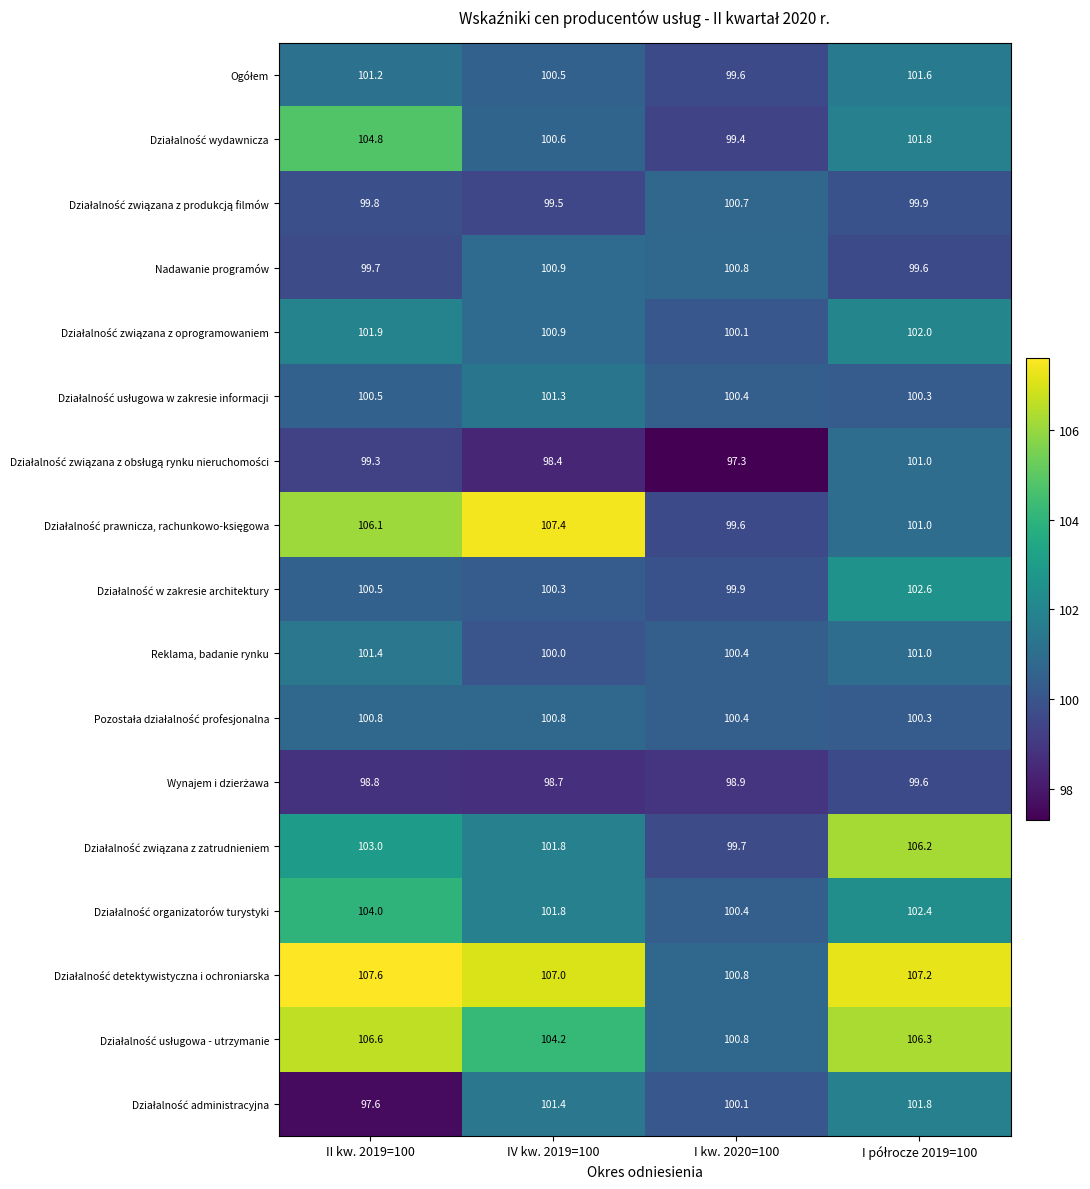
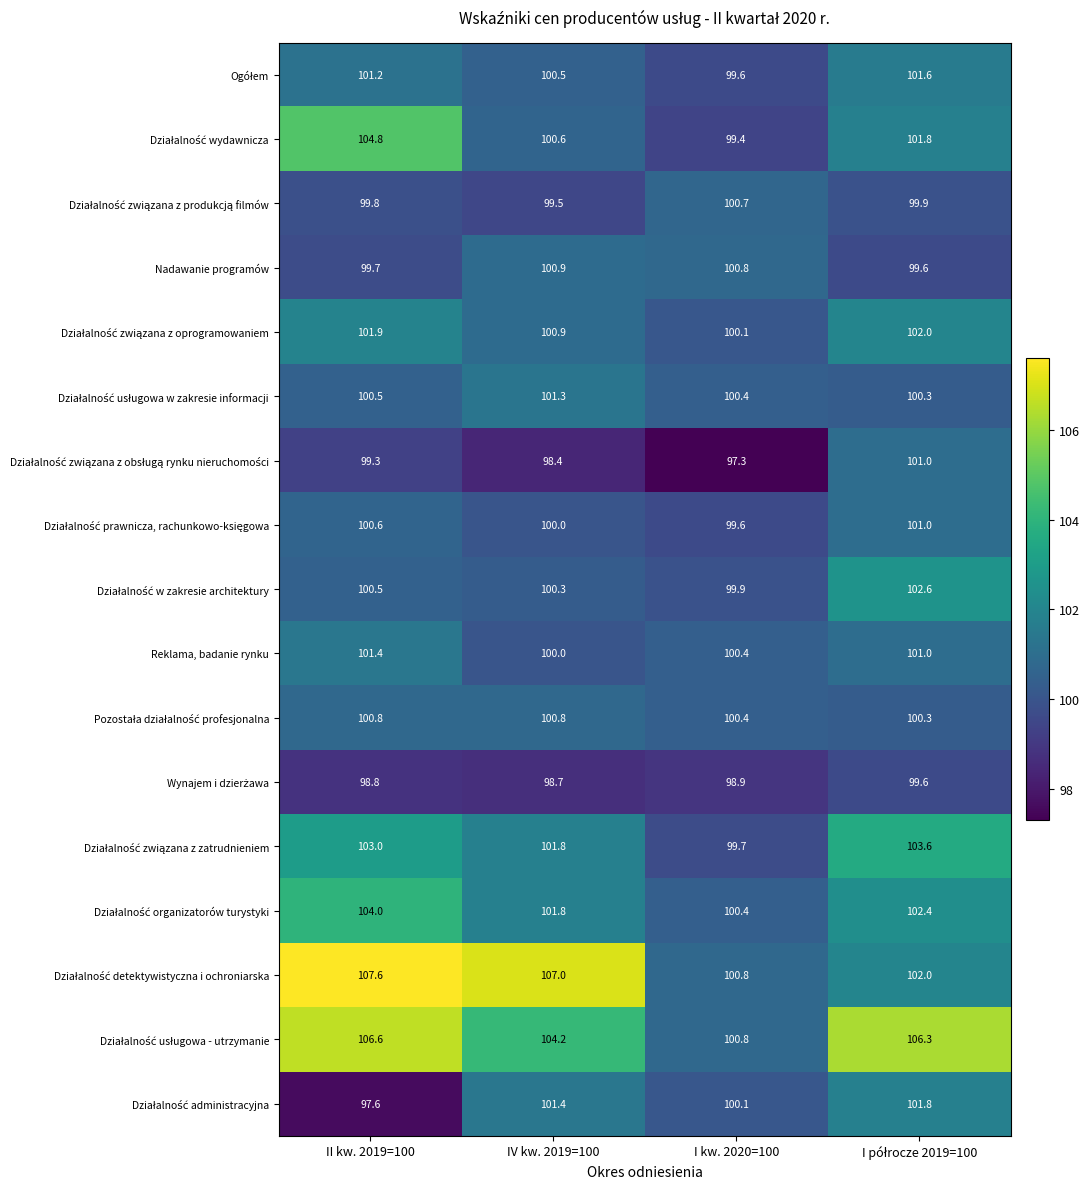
Działalność prawnicza, rachunkowo-księgowa, II kw. 2019=100: 106.1 -> 100.6
Działalność prawnicza, rachunkowo-księgowa, IV kw. 2019=100: 107.4 -> 100.0
Działalność związana z zatrudnieniem, I półrocze 2019=100: 106.2 -> 103.6
Działalność detektywistyczna i ochroniarska, I półrocze 2019=100: 107.2 -> 102.0
